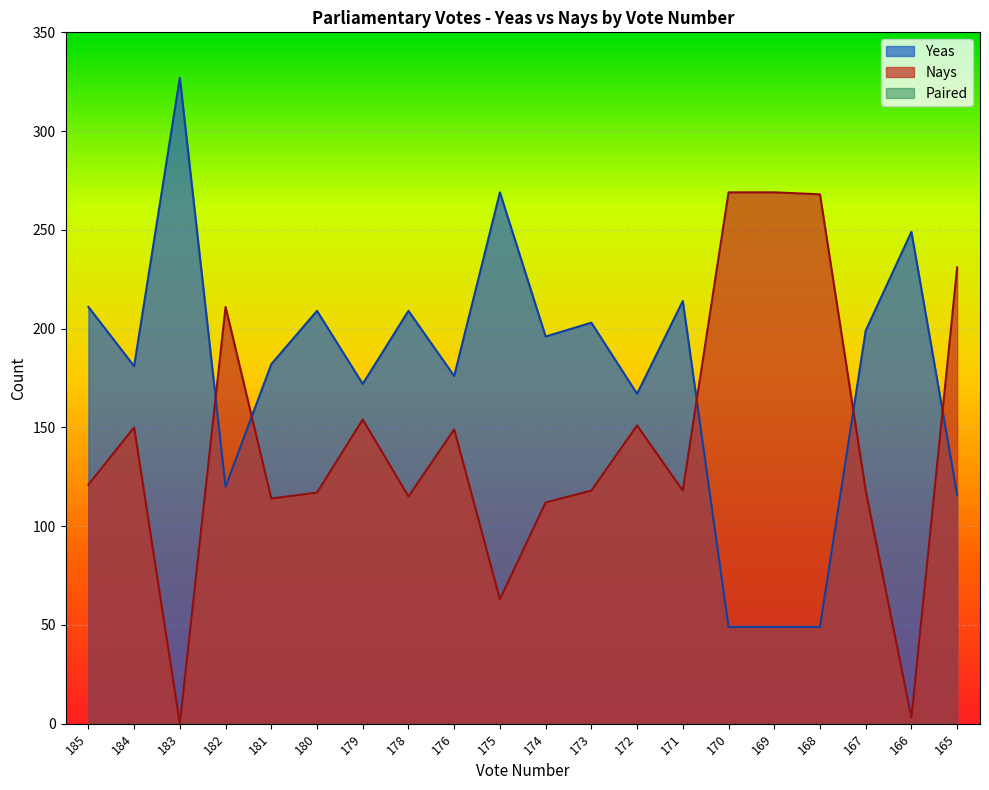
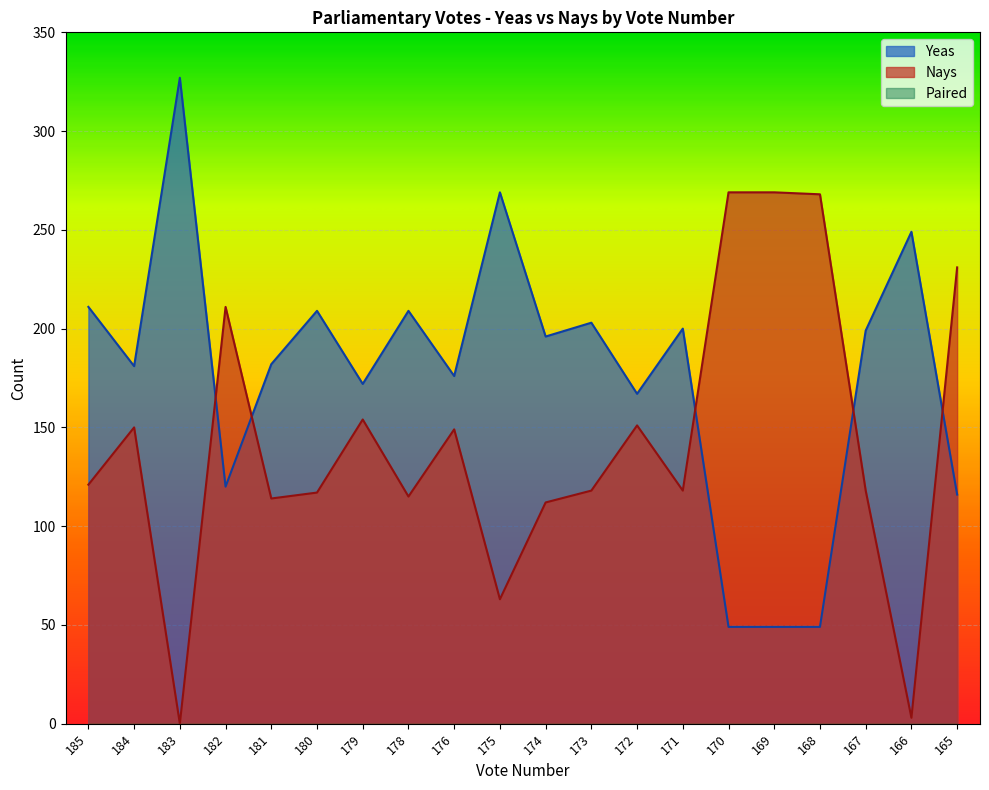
Yeas, 171: 214 -> 200
